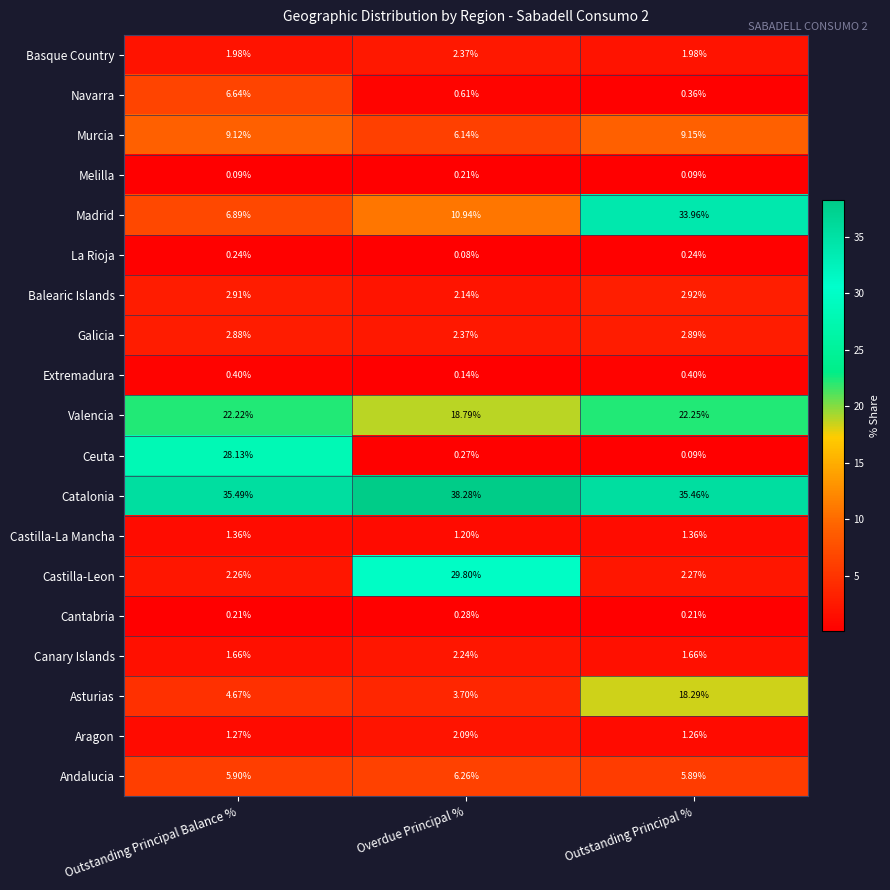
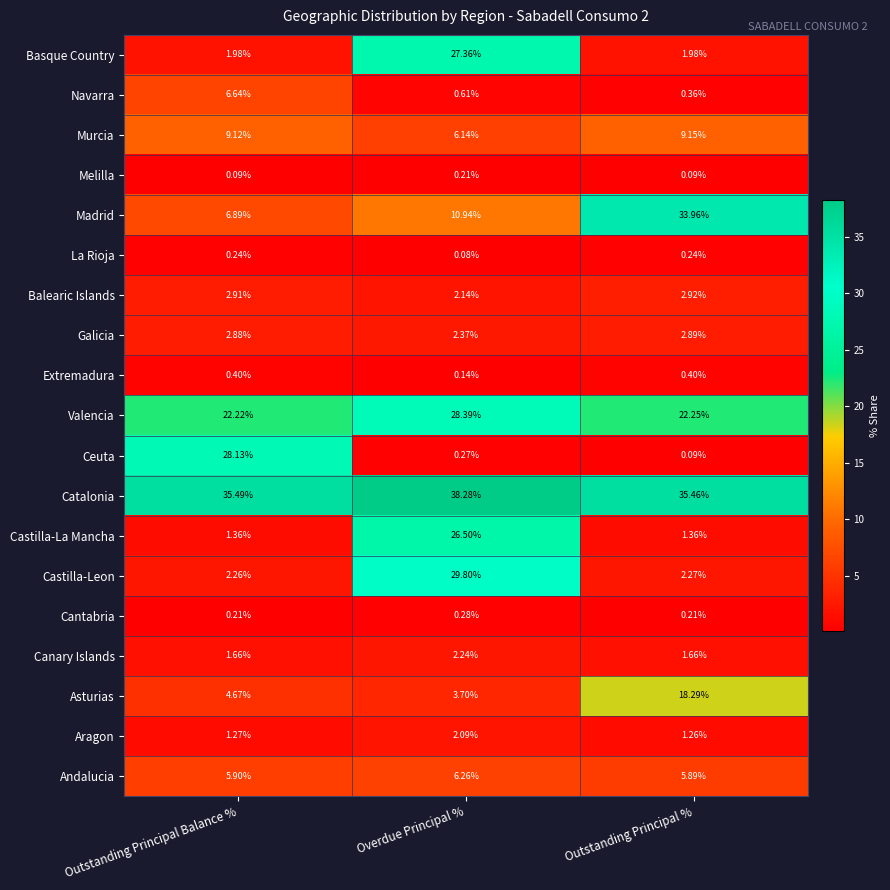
Basque Country, Overdue Principal %: 2.37% -> 27.36%
Valencia, Overdue Principal %: 18.79% -> 28.39%
Castilla-La Mancha, Overdue Principal %: 1.20% -> 26.50%
